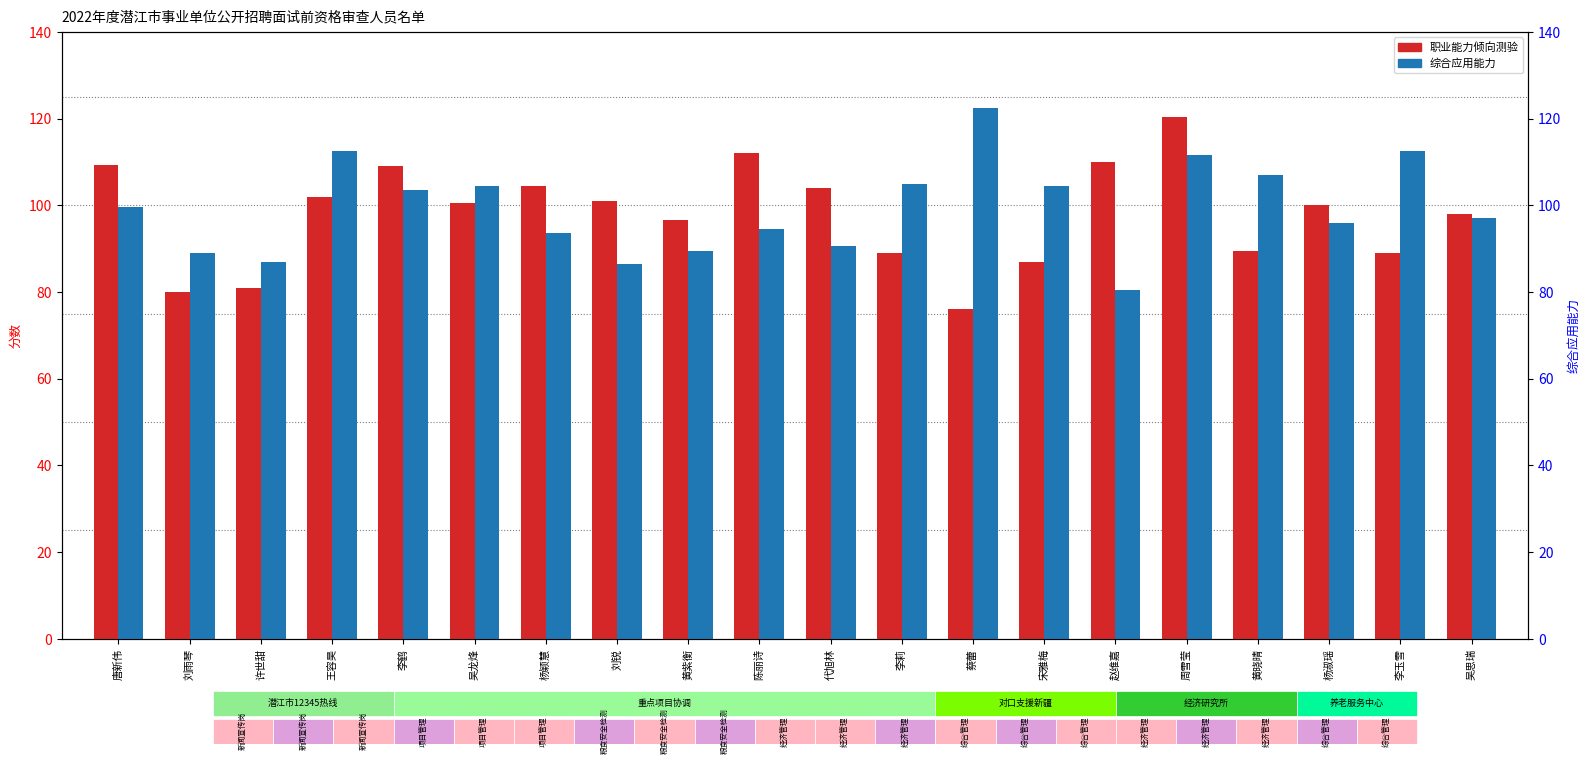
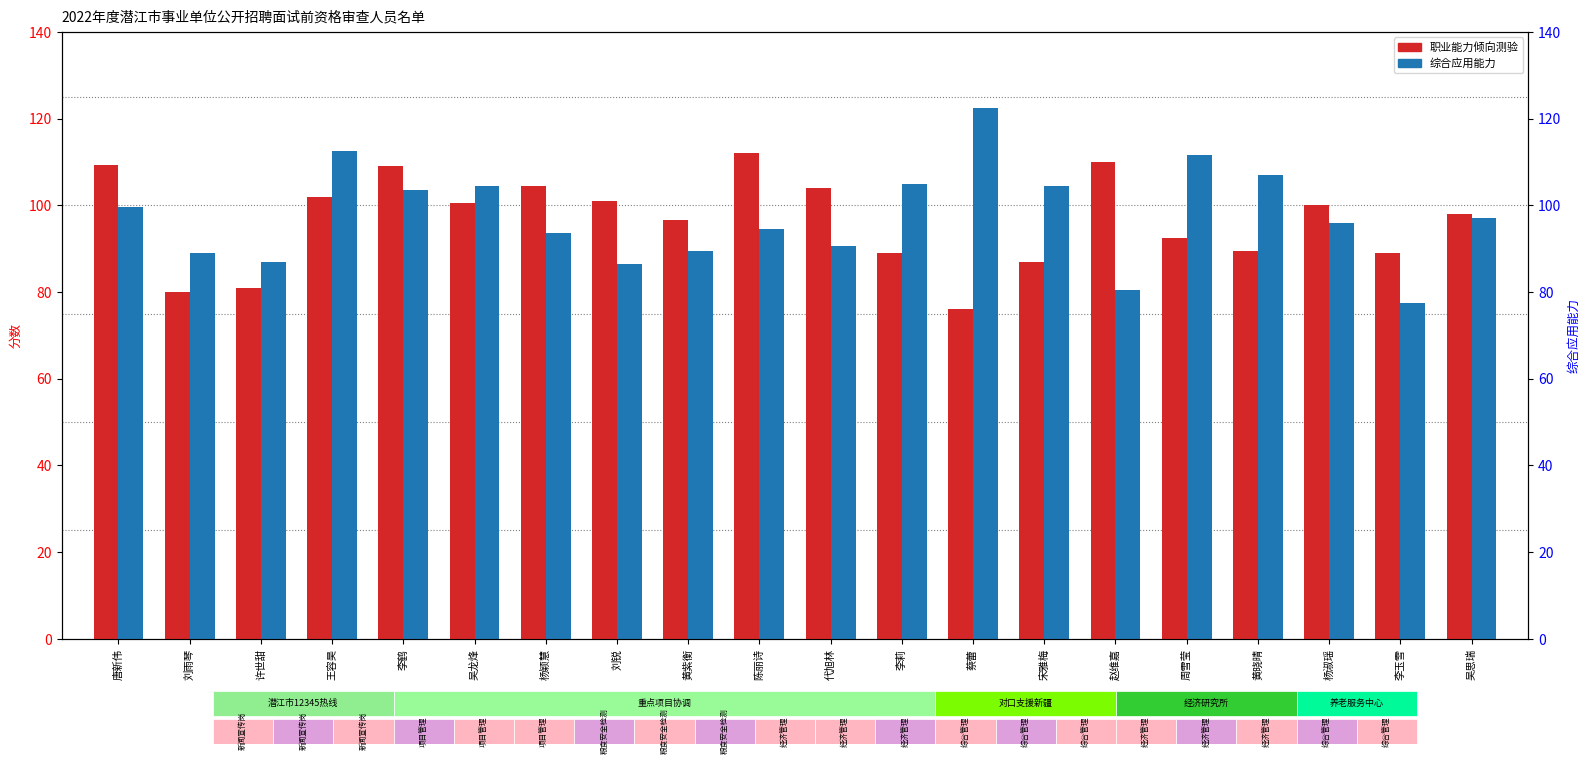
职业能力倾向测验, 周雪莹: 120 -> 93
综合应用能力, 李玉雪: 113 -> 78
